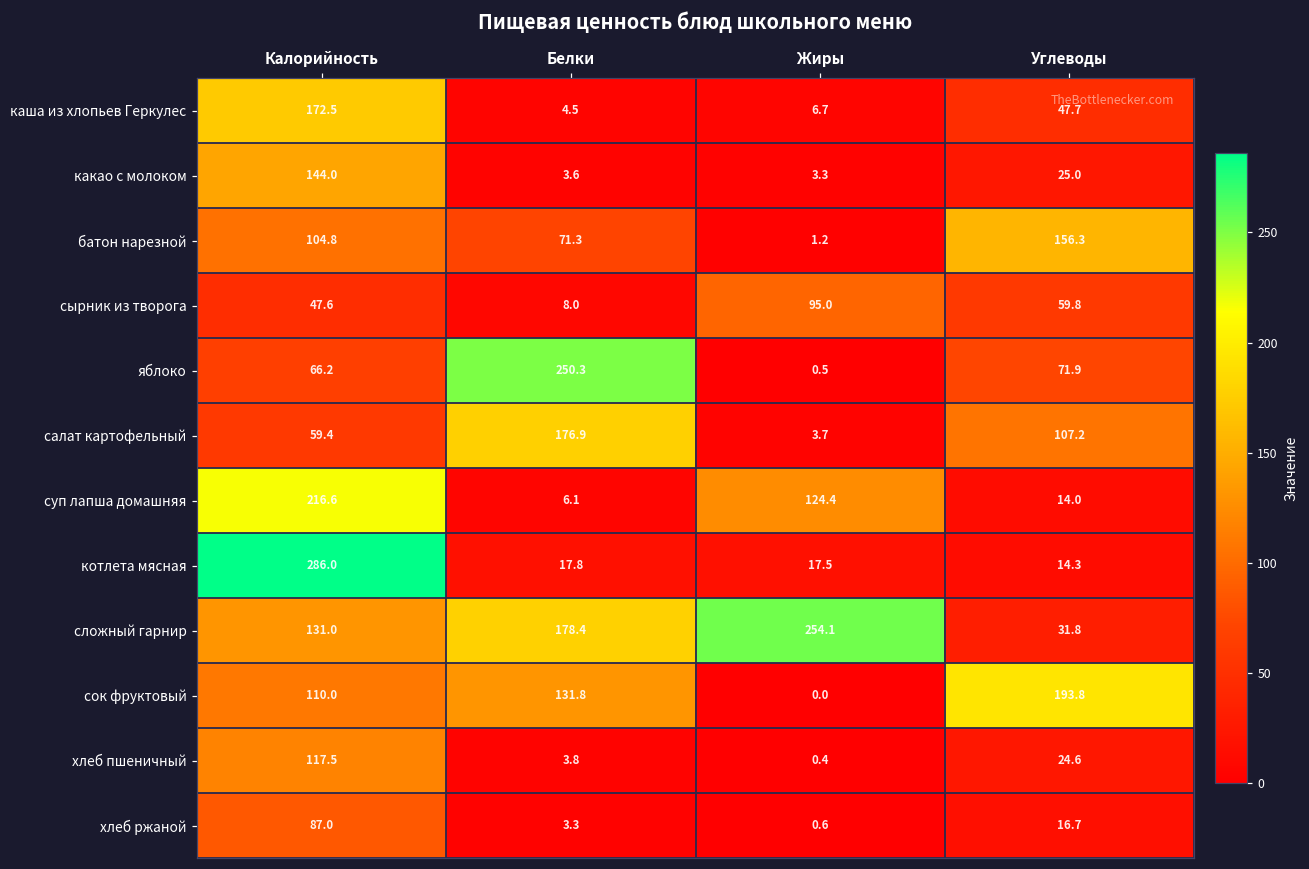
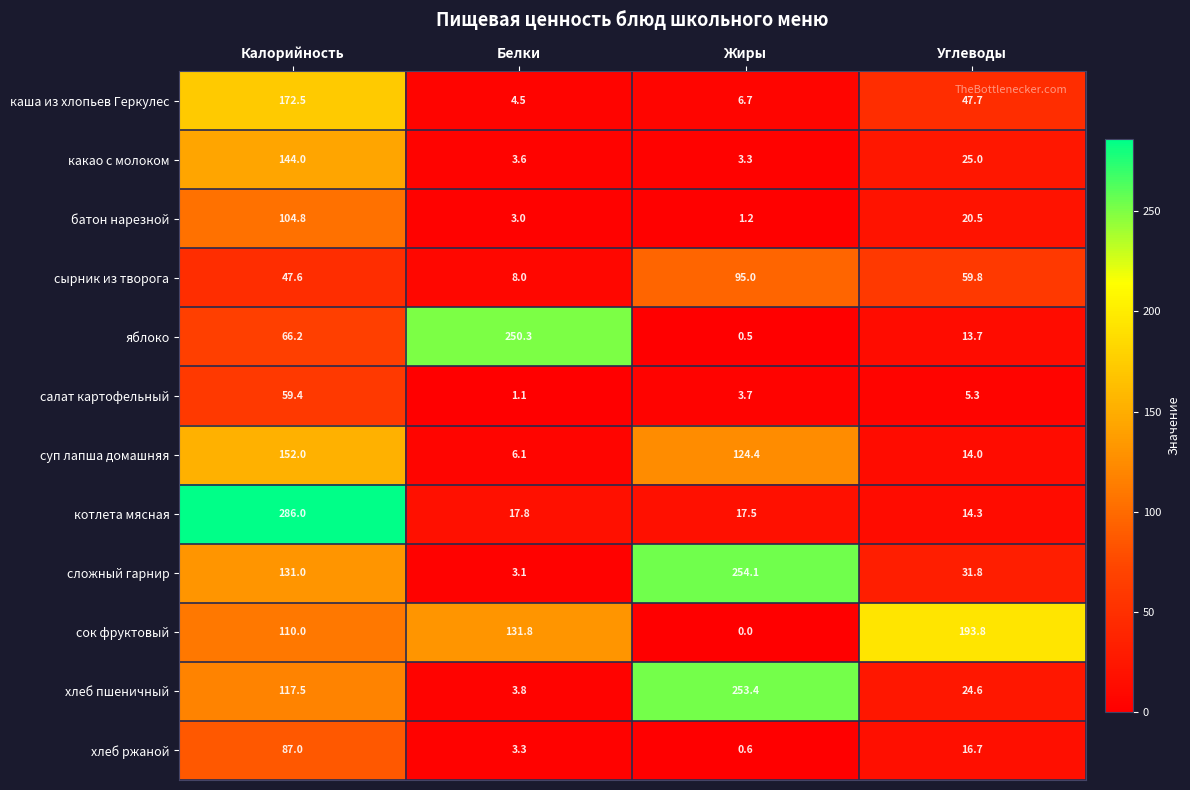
батон нарезной, Белки: 71.3 -> 3.0
батон нарезной, Углеводы: 156.3 -> 20.5
яблоко, Углеводы: 71.9 -> 13.7
салат картофельный, Белки: 176.9 -> 1.1
салат картофельный, Углеводы: 107.2 -> 5.3
суп лапша домашняя, Калорийность: 216.6 -> 152.0
сложный гарнир, Белки: 178.4 -> 3.1
хлеб пшеничный, Жиры: 0.4 -> 253.4
